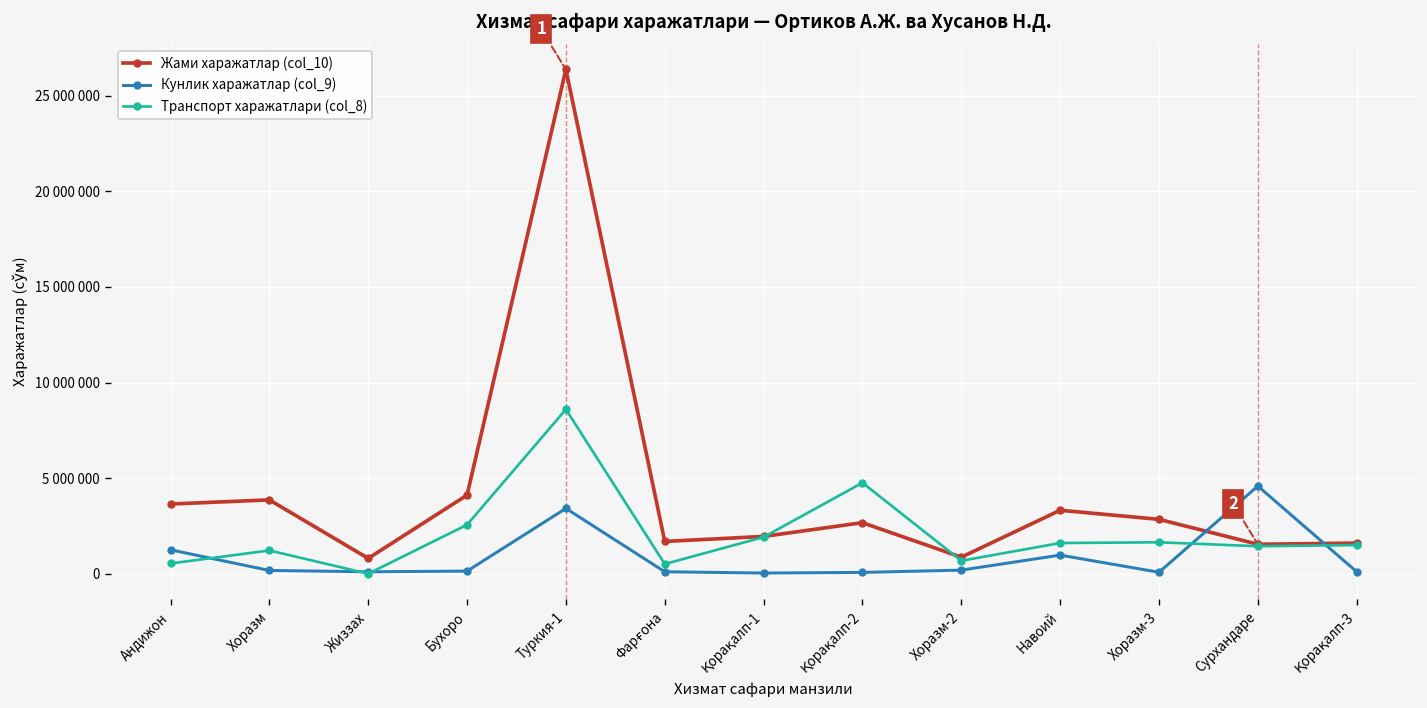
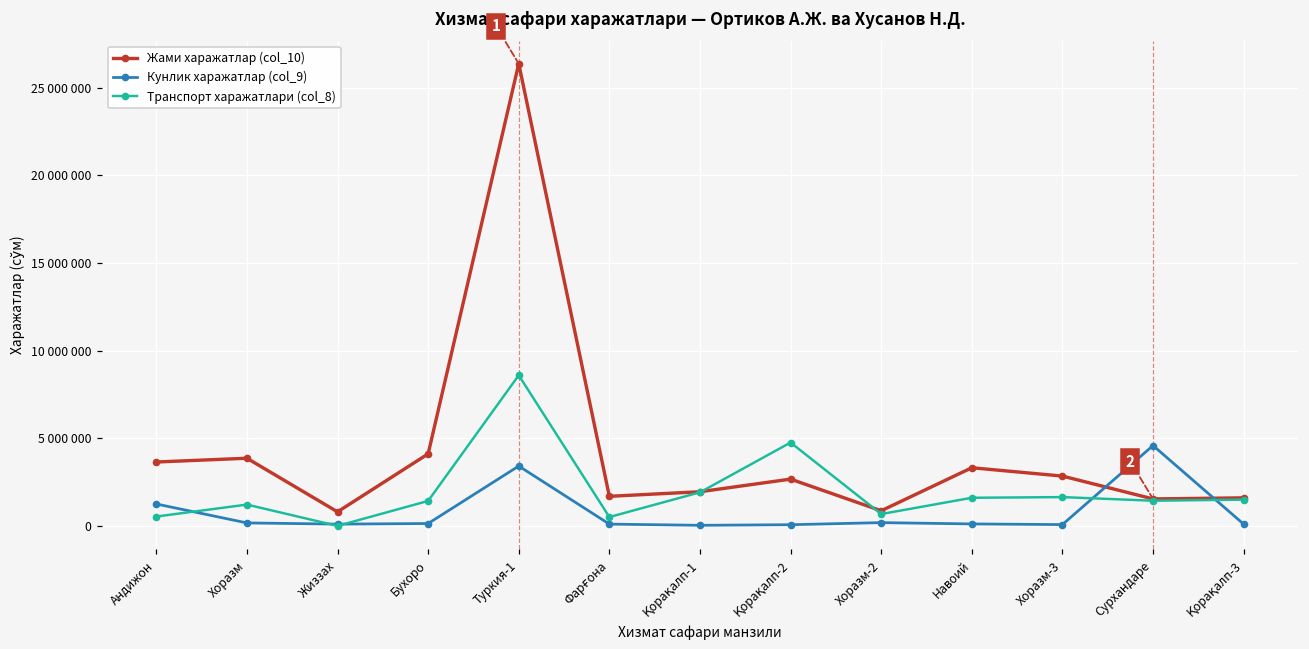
Транспорт харажатлари (col_8), Бухоро: 2600000 -> 1400000
Кунлик харажатлар (col_9), Навоий: 1000000 -> 100000
